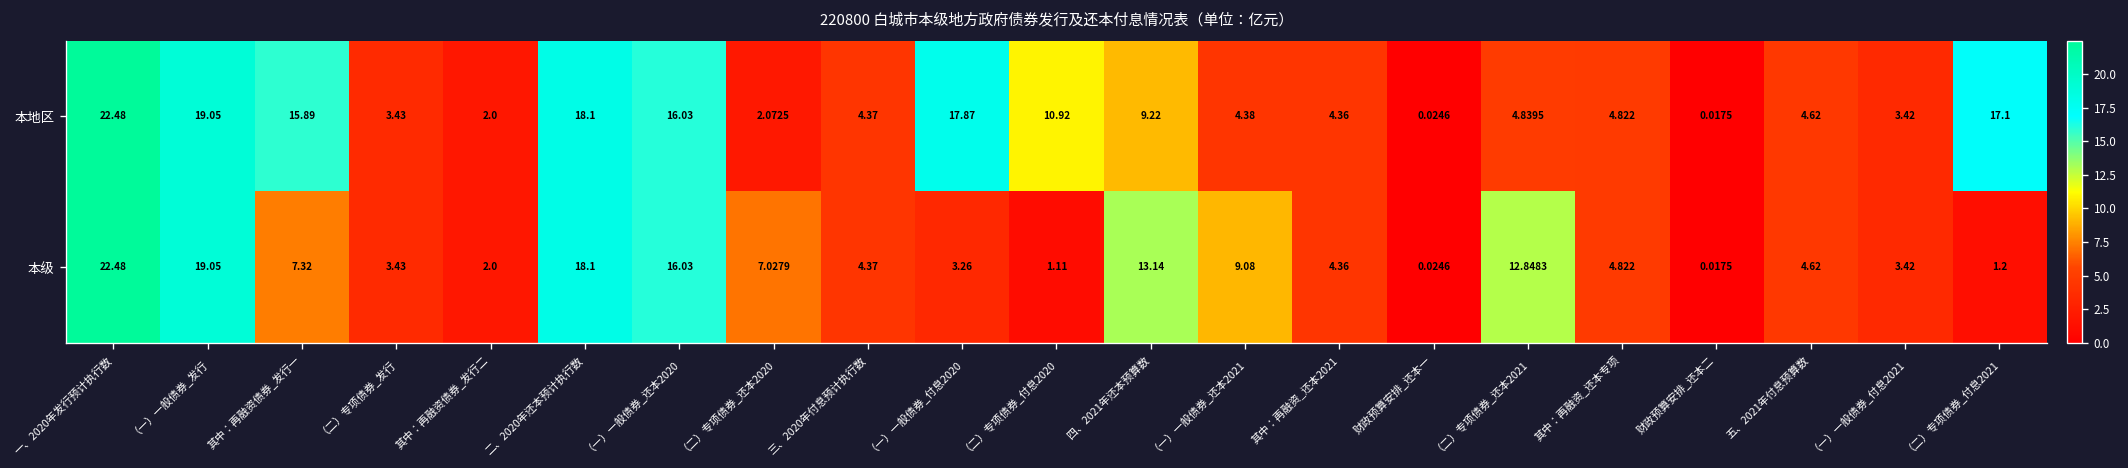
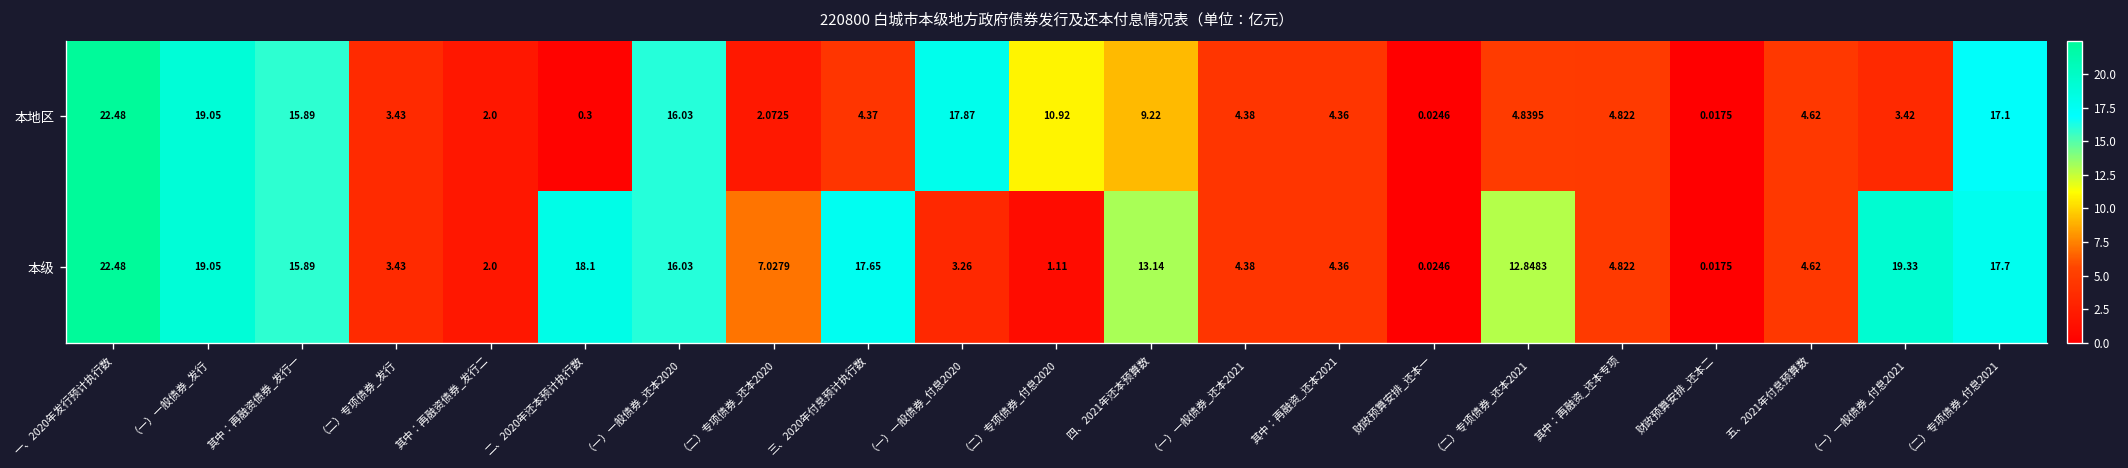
本地区, 二、2020年还本预计执行数: 18.1 -> 0.3
本级, 其中：再融资债券_发行一: 7.32 -> 15.89
本级, 三、2020年付息预计执行数: 4.37 -> 17.65
本级, （一）一般债券_还本2021: 9.08 -> 4.38
本级, （一）一般债券_付息2021: 3.42 -> 19.33
本级, （二）专项债券_付息2021: 1.2 -> 17.7
